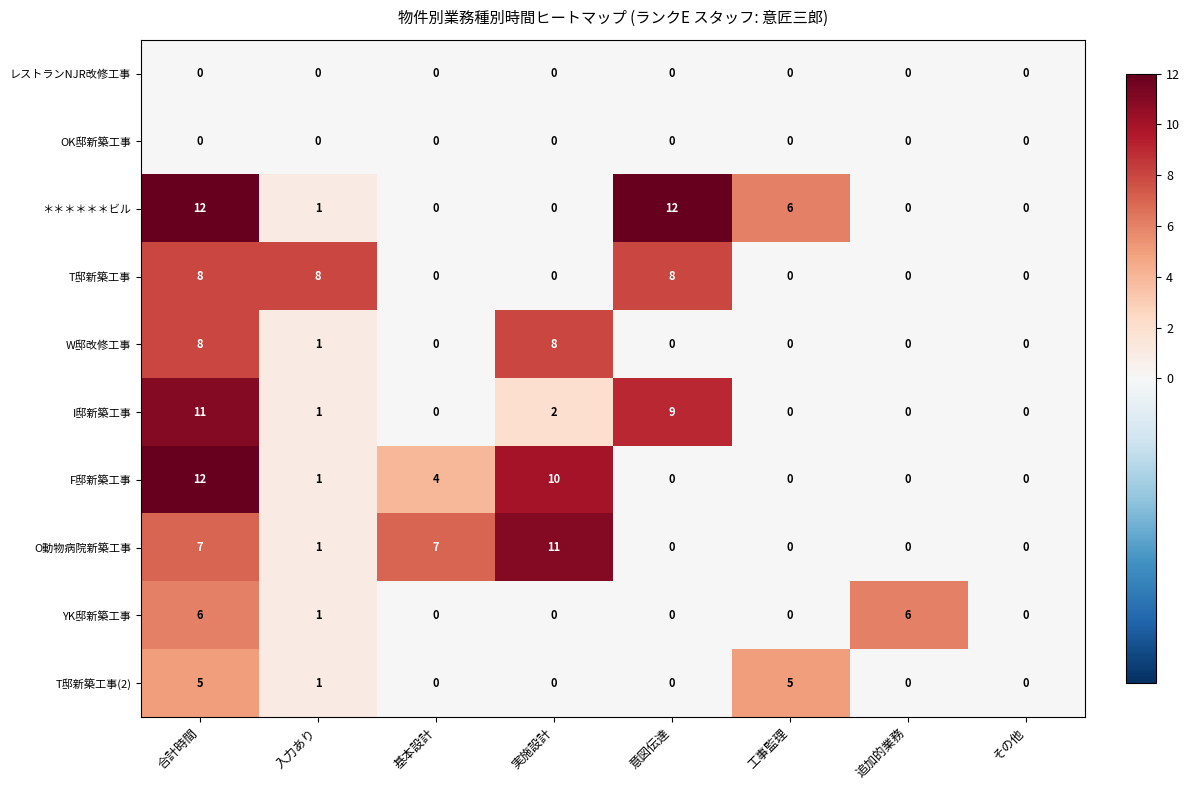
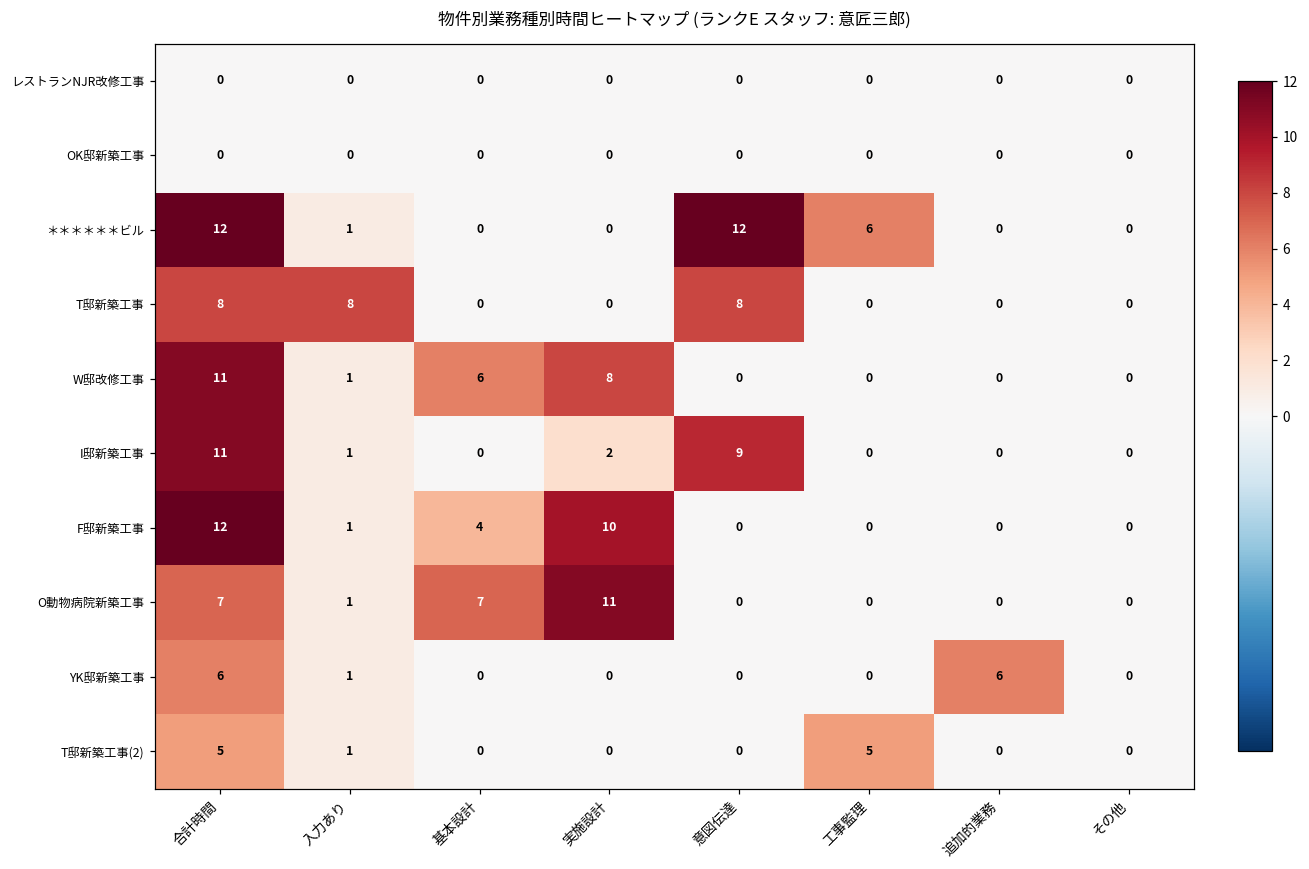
W邸改修工事, 合計時間: 8 -> 11
W邸改修工事, 基本設計: 0 -> 6
